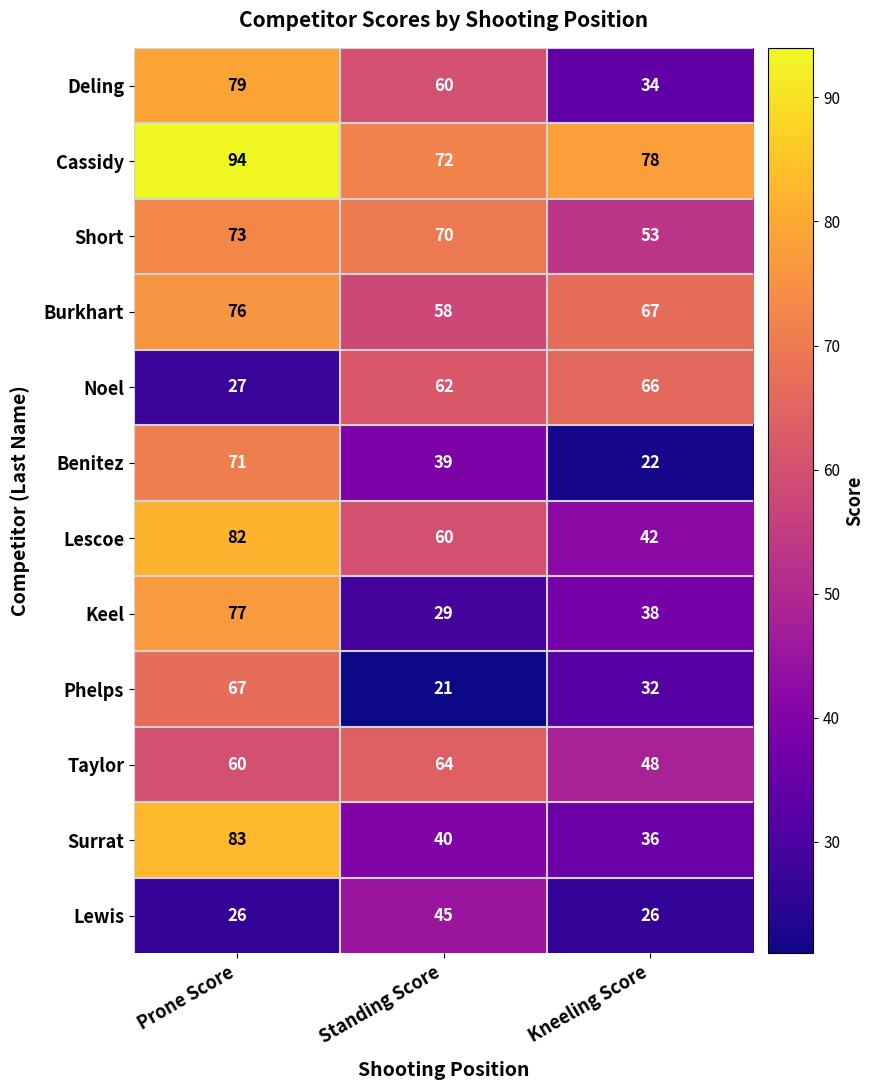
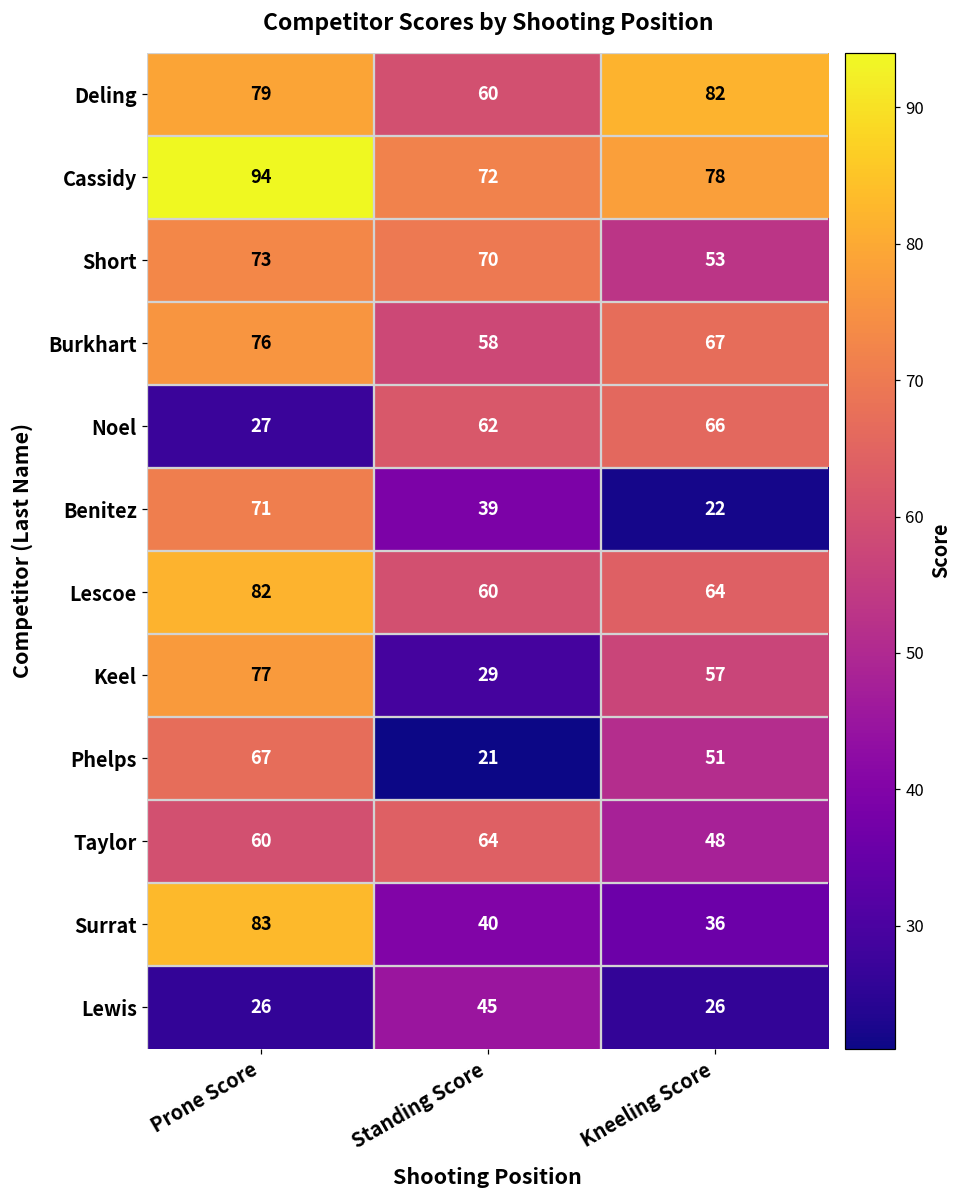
Deling, Kneeling Score: 34 -> 82
Lescoe, Kneeling Score: 42 -> 64
Keel, Kneeling Score: 38 -> 57
Phelps, Kneeling Score: 32 -> 51
